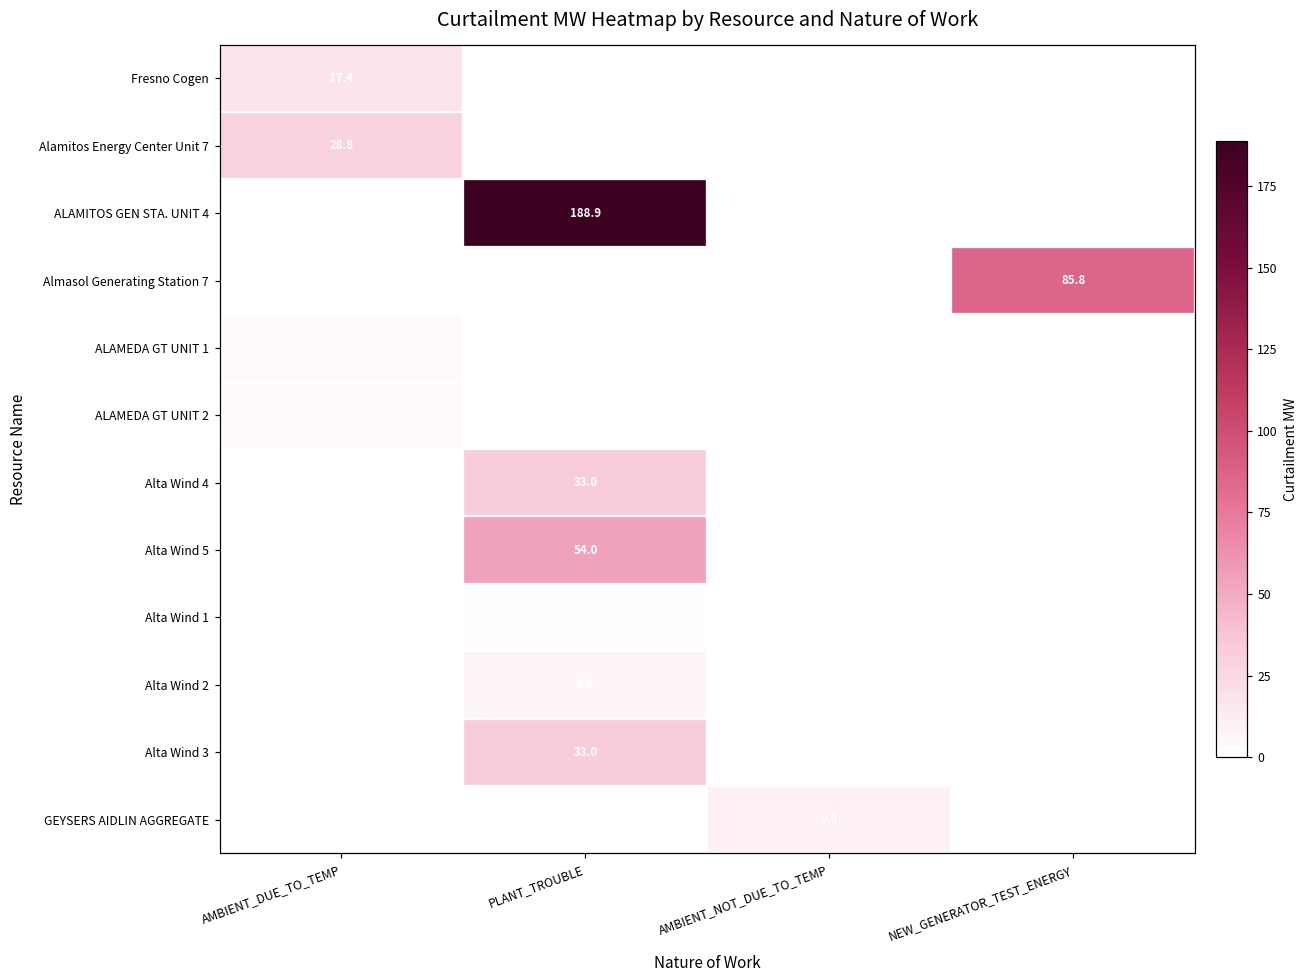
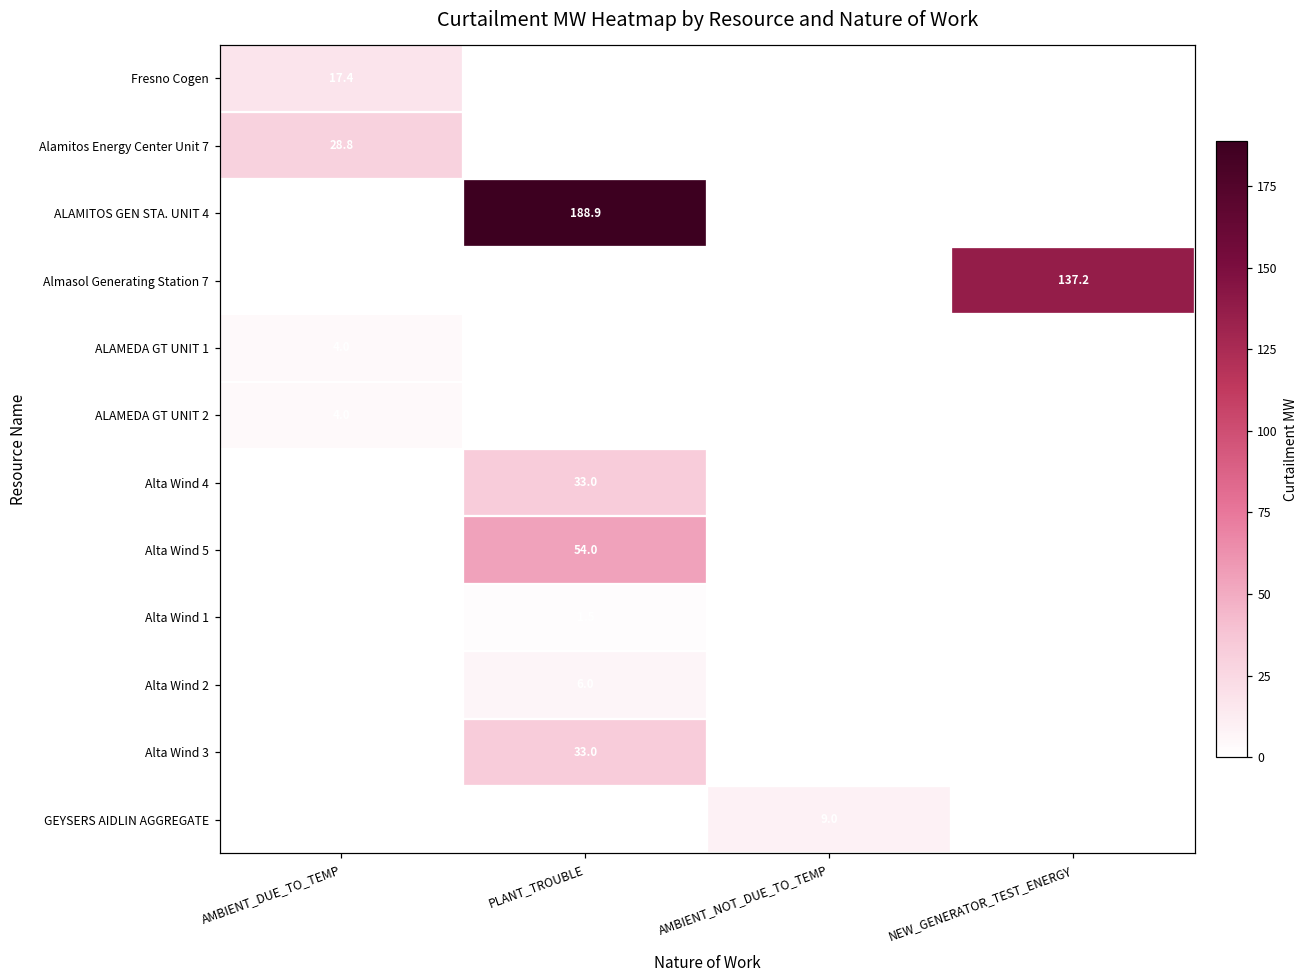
Almasol Generating Station 7, NEW_GENERATOR_TEST_ENERGY: 85.8 -> 137.2
